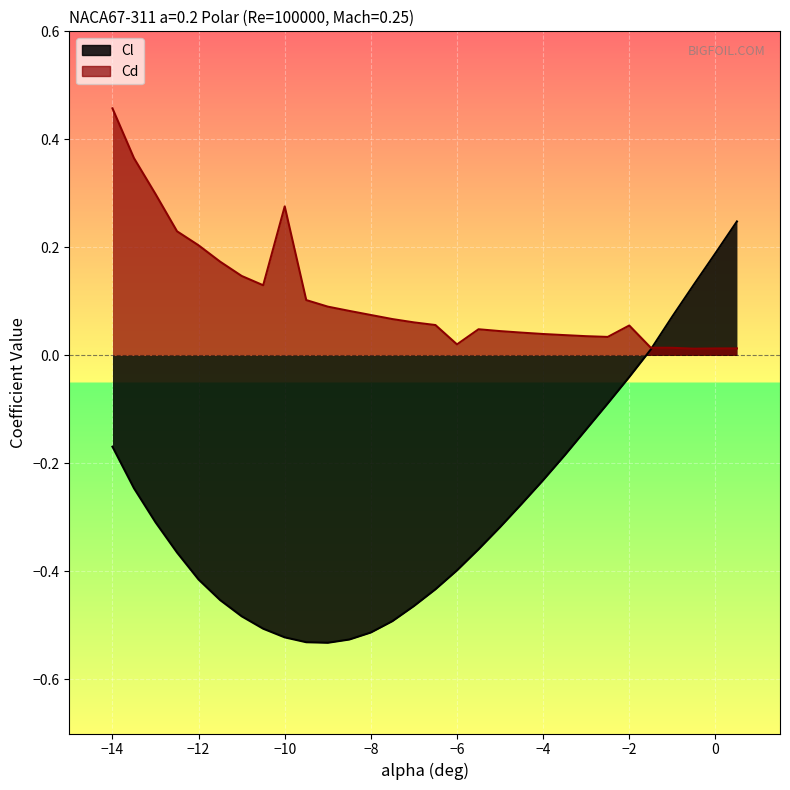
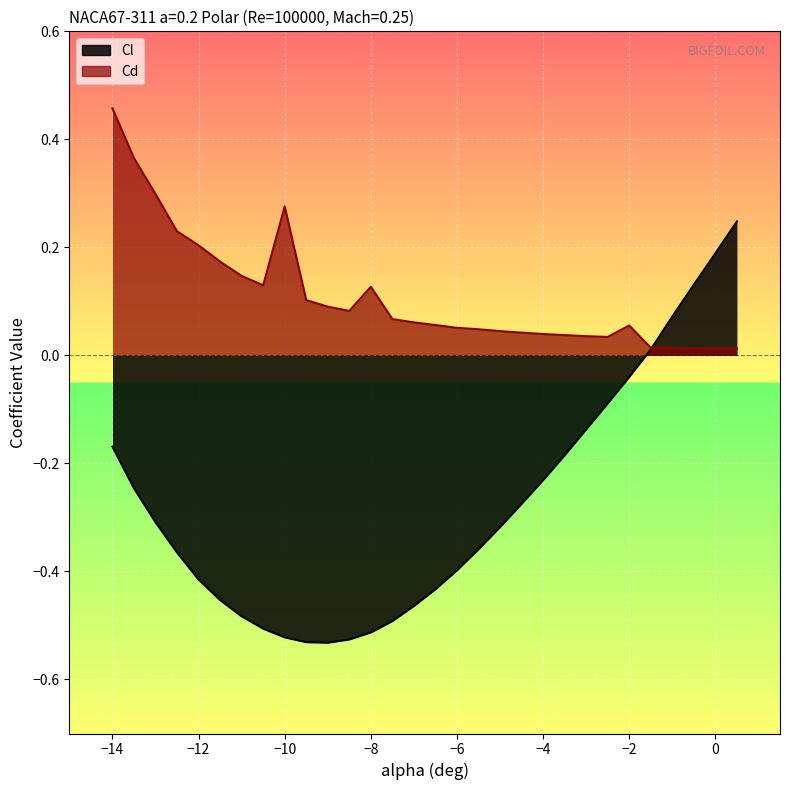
Cd, −8: 0.07 -> 0.13
Cd, −6: 0.02 -> 0.05
